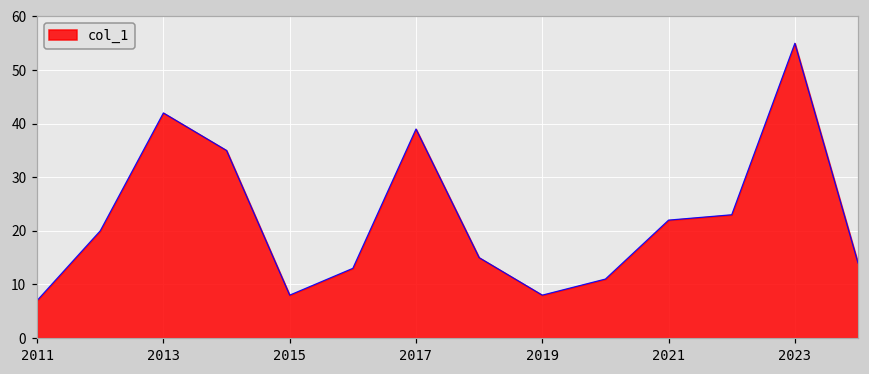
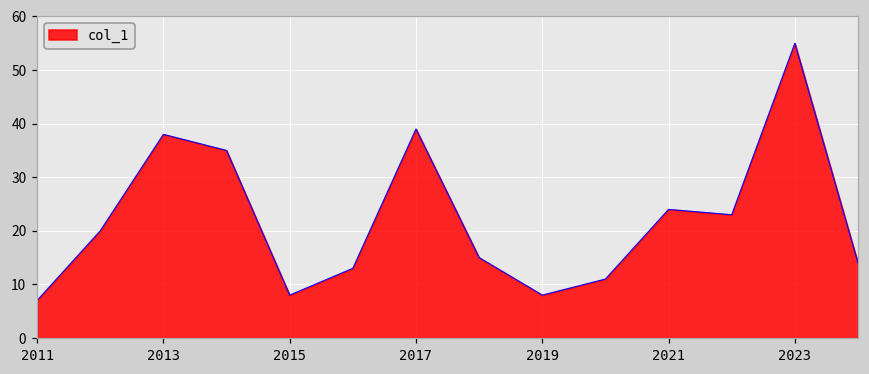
2013: 42 -> 38
2021: 22 -> 24
